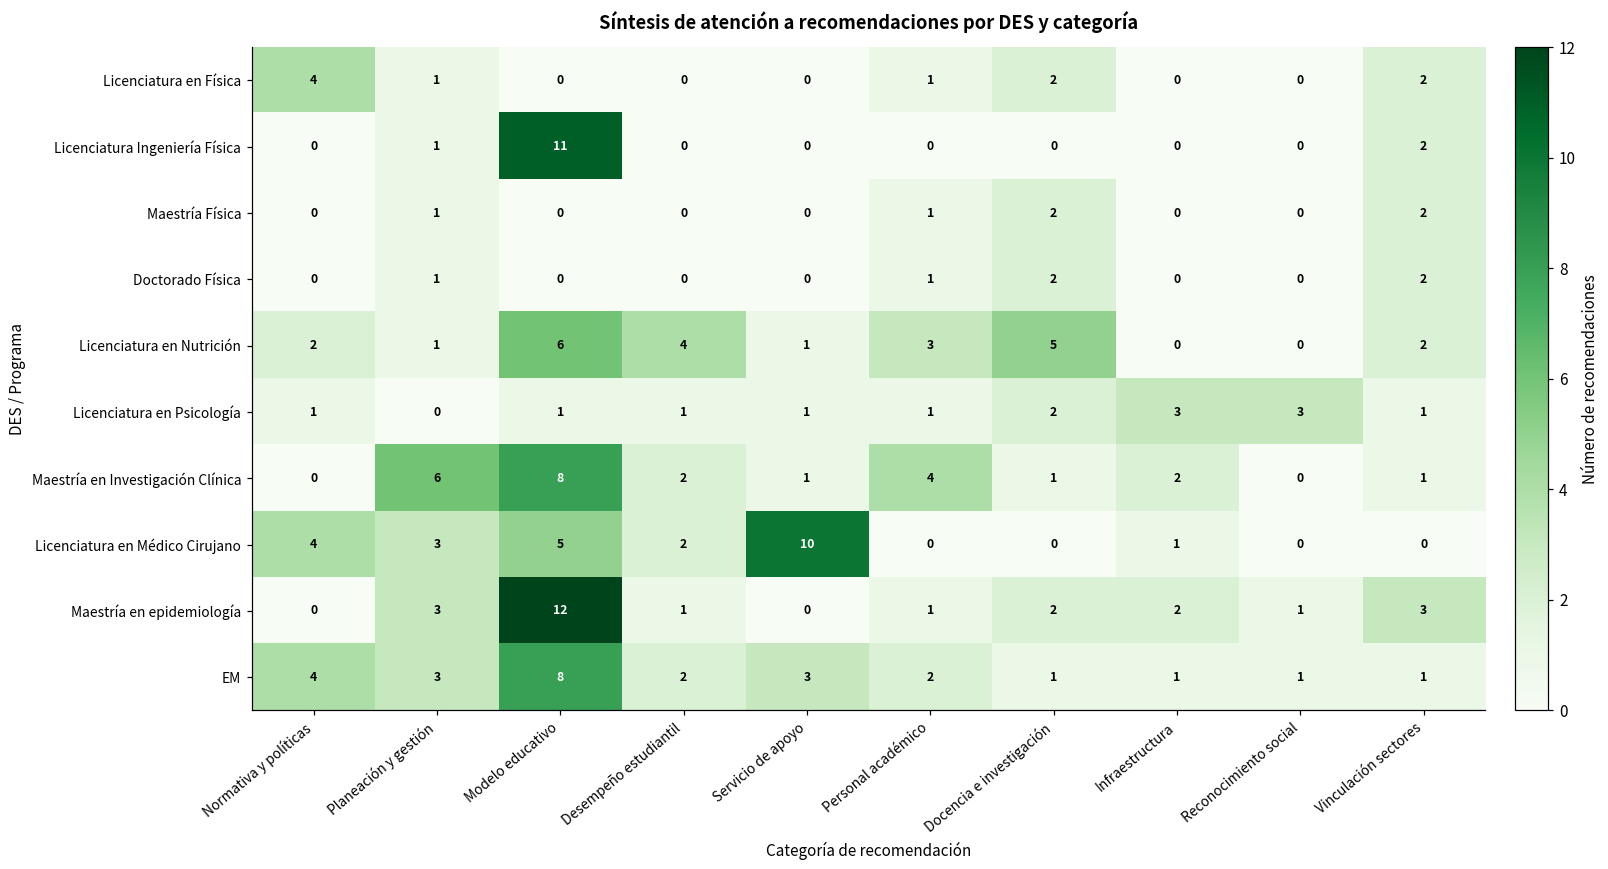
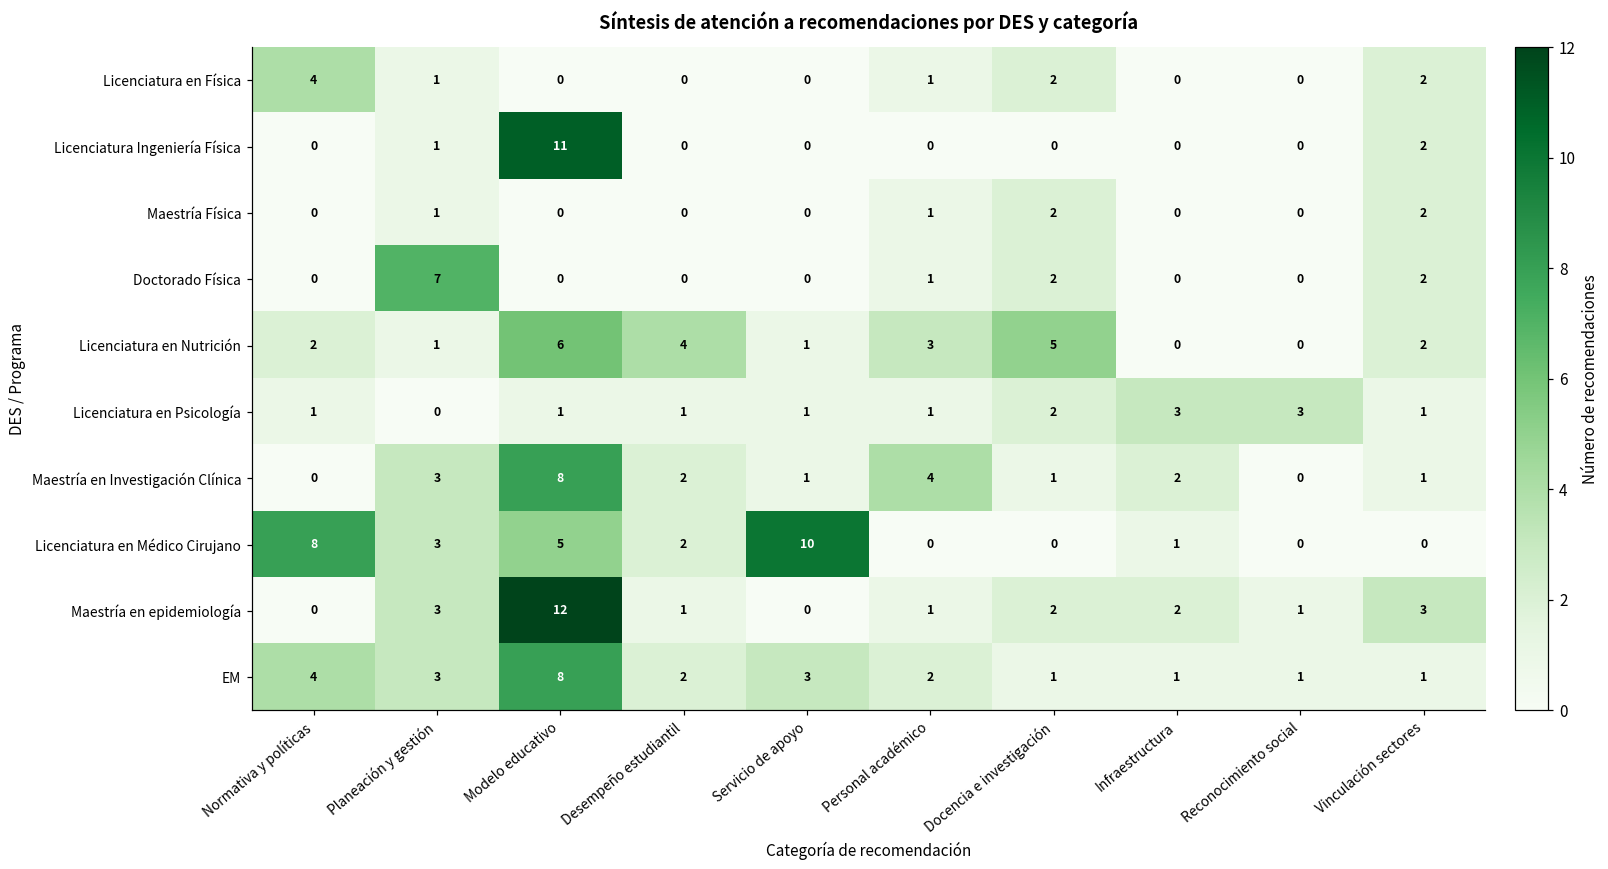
Doctorado Física, Planeación y gestión: 1 -> 7
Maestría en Investigación Clínica, Planeación y gestión: 6 -> 3
Licenciatura en Médico Cirujano, Normativa y políticas: 4 -> 8
